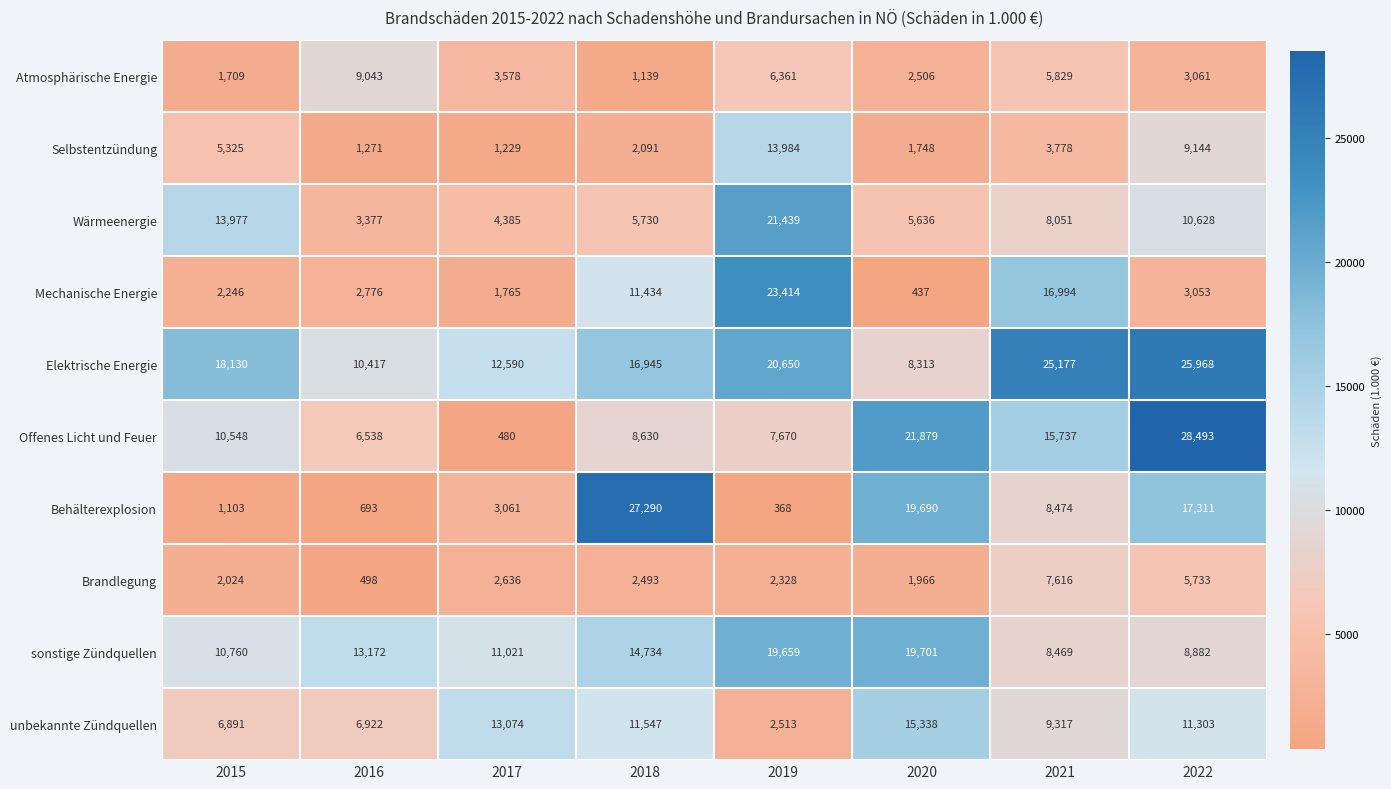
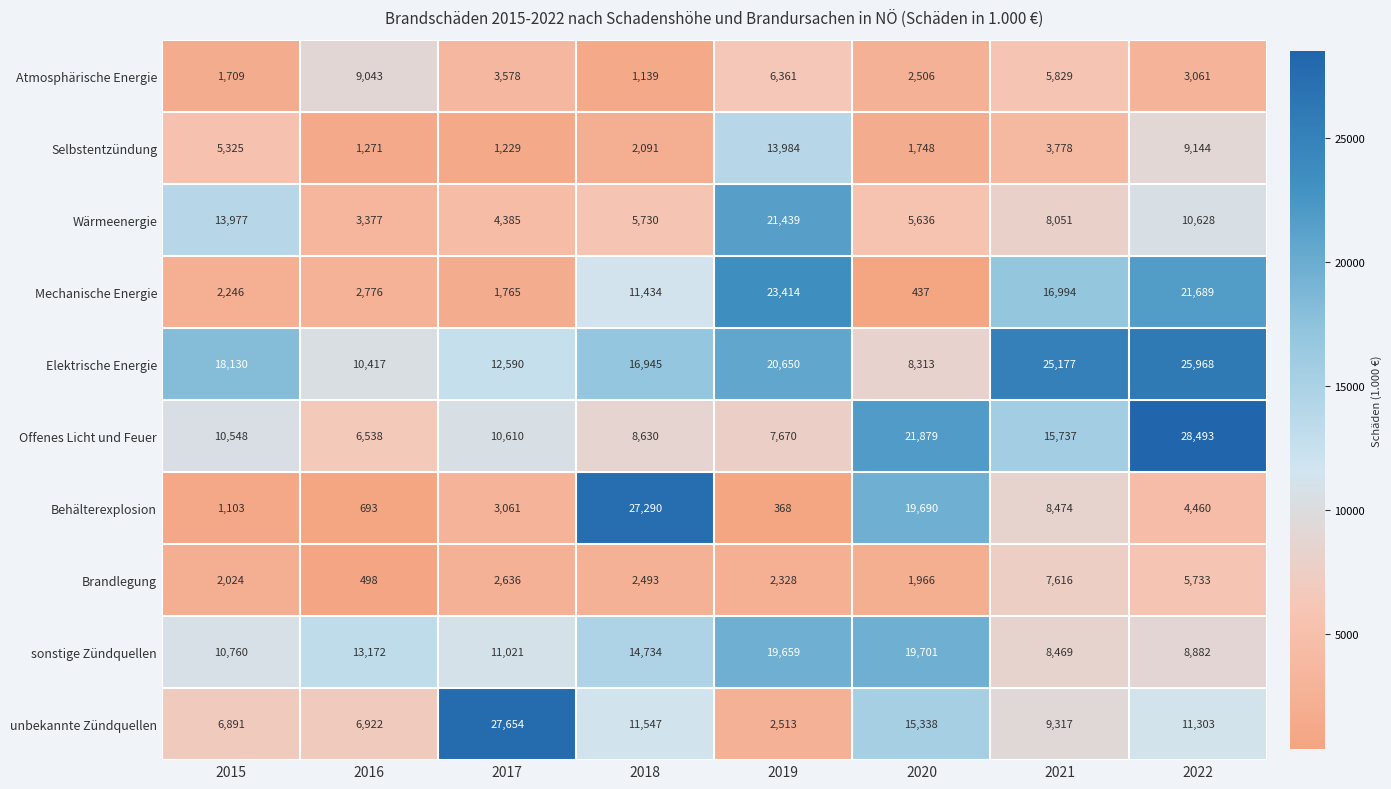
Mechanische Energie, 2022: 3,053 -> 21,689
Offenes Licht und Feuer, 2017: 480 -> 10,610
Behälterexplosion, 2022: 17,311 -> 4,460
unbekannte Zündquellen, 2017: 13,074 -> 27,654
